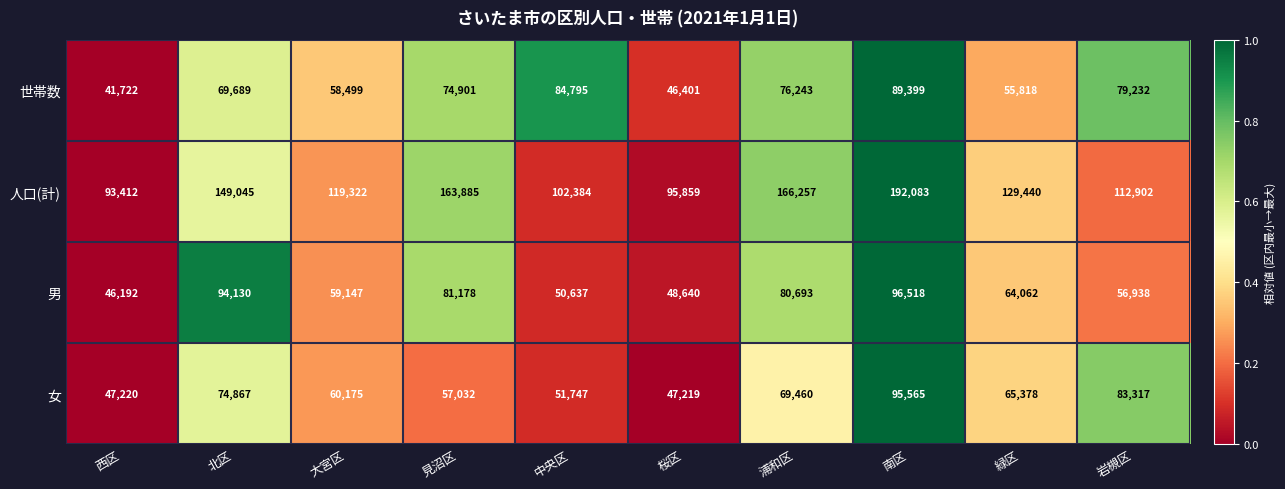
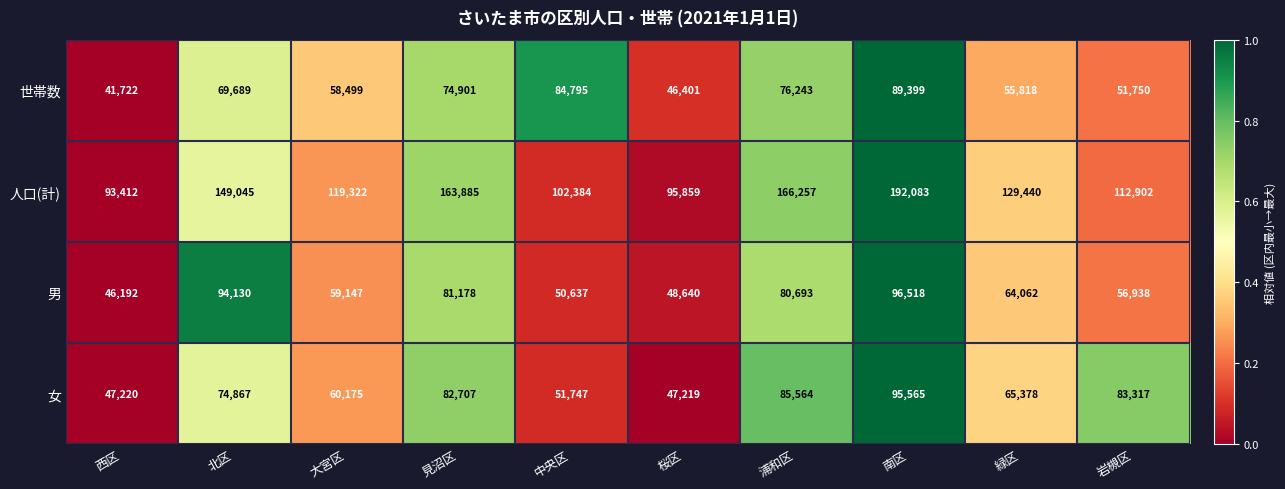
世帯数, 岩槻区: 79,232 -> 51,750
女, 見沼区: 57,032 -> 82,707
女, 浦和区: 69,460 -> 85,564
